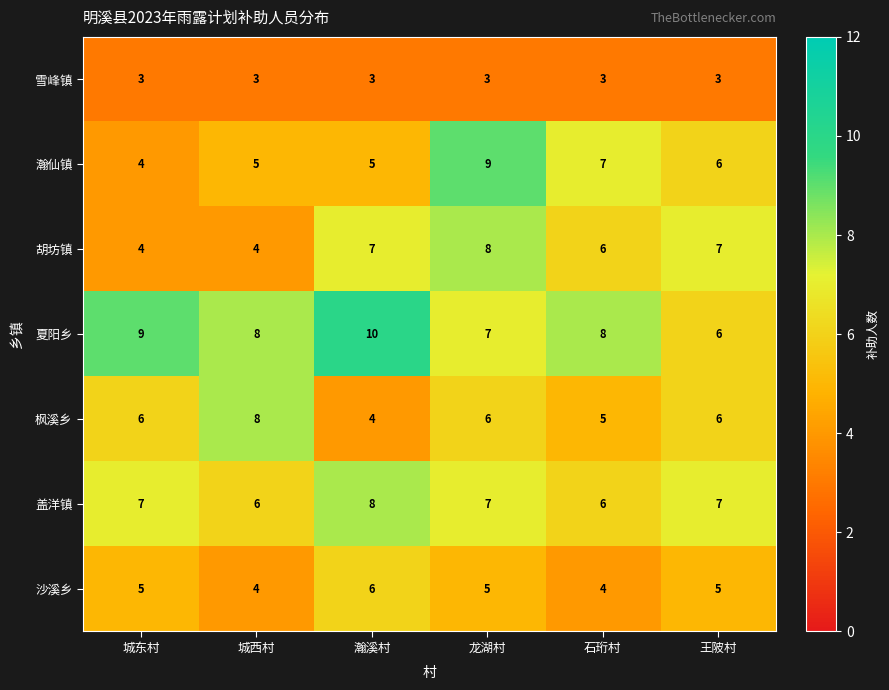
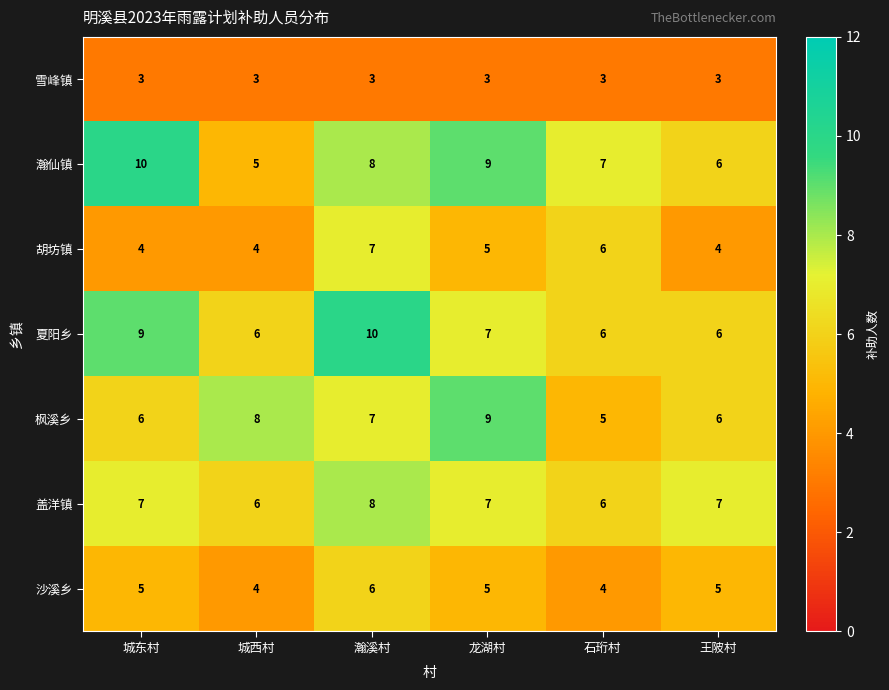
瀚仙镇, 城东村: 4 -> 10
瀚仙镇, 瀚溪村: 5 -> 8
胡坊镇, 龙湖村: 8 -> 5
胡坊镇, 王陂村: 7 -> 4
夏阳乡, 城西村: 8 -> 6
夏阳乡, 石珩村: 8 -> 6
枫溪乡, 瀚溪村: 4 -> 7
枫溪乡, 龙湖村: 6 -> 9
